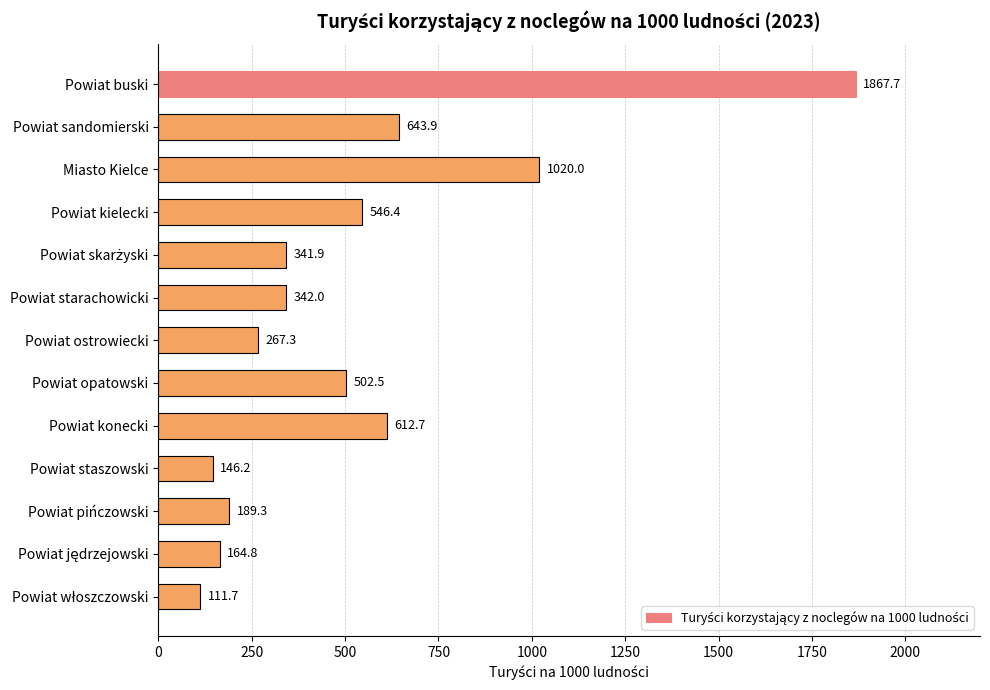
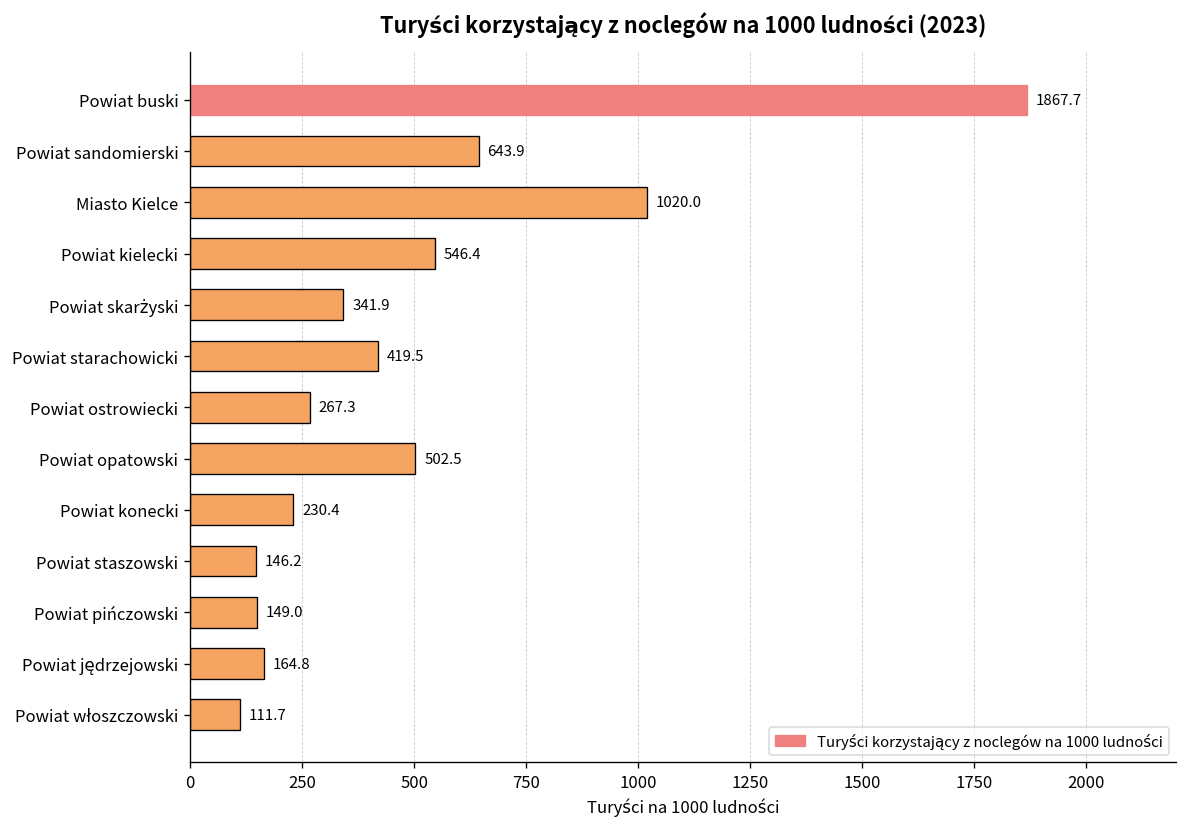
Powiat starachowicki: 342.0 -> 419.5
Powiat konecki: 612.7 -> 230.4
Powiat pińczowski: 189.3 -> 149.0
